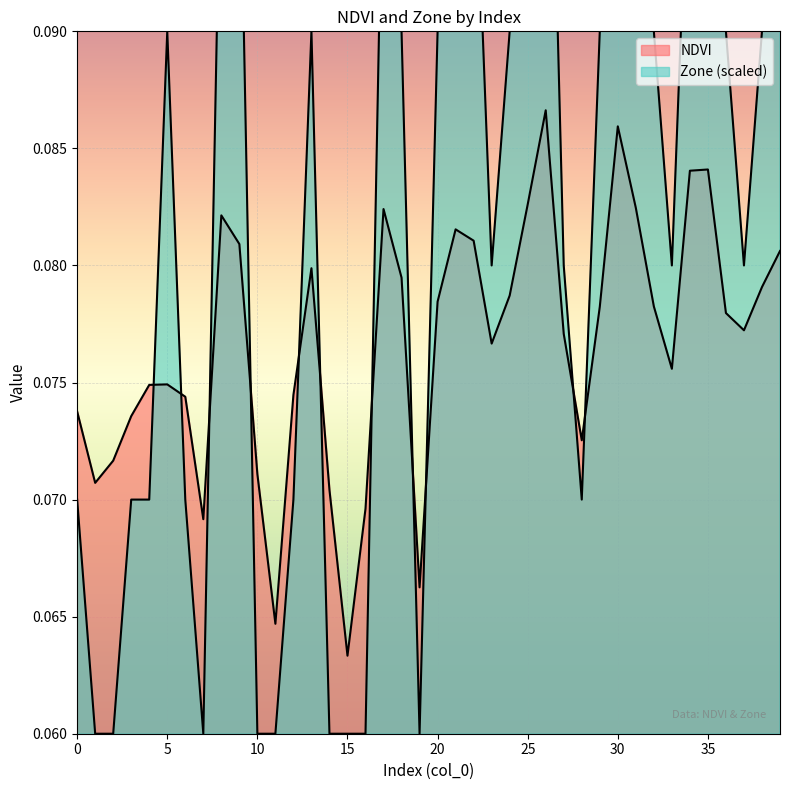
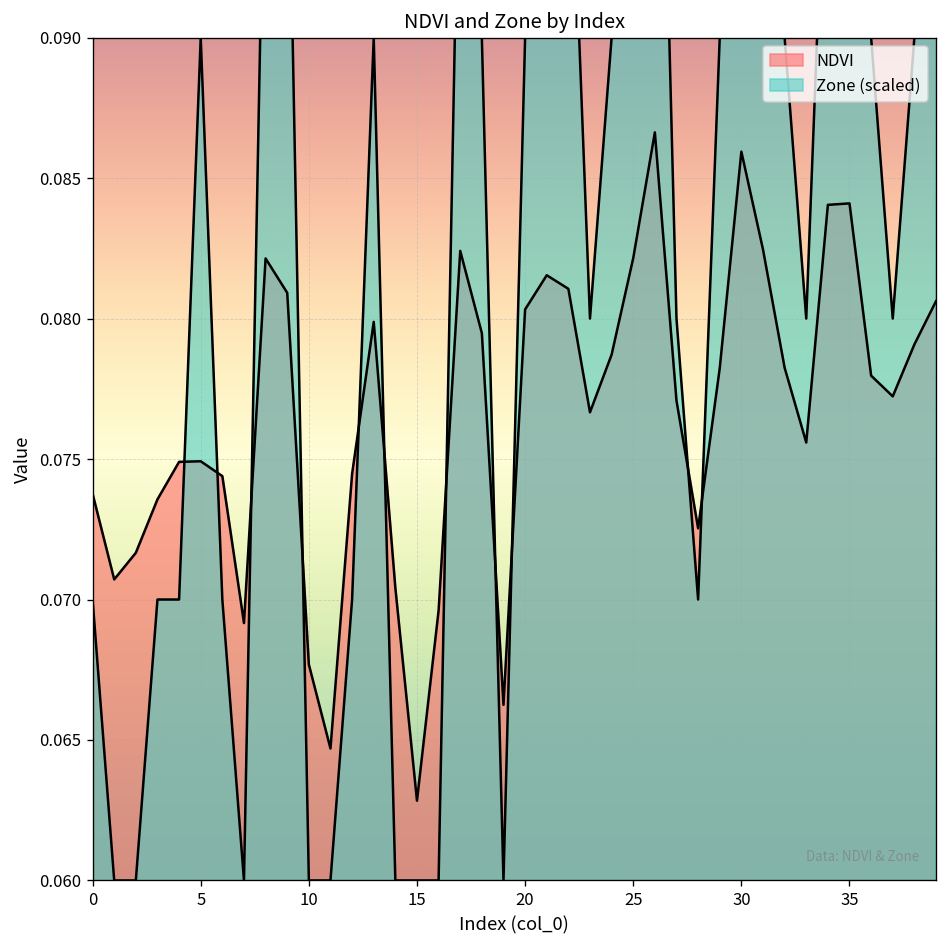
NDVI, 10: 0.0711 -> 0.0677
NDVI, 15: 0.0633 -> 0.0628
NDVI, 20: 0.0785 -> 0.0803
NDVI, 25: 0.0826 -> 0.0822
